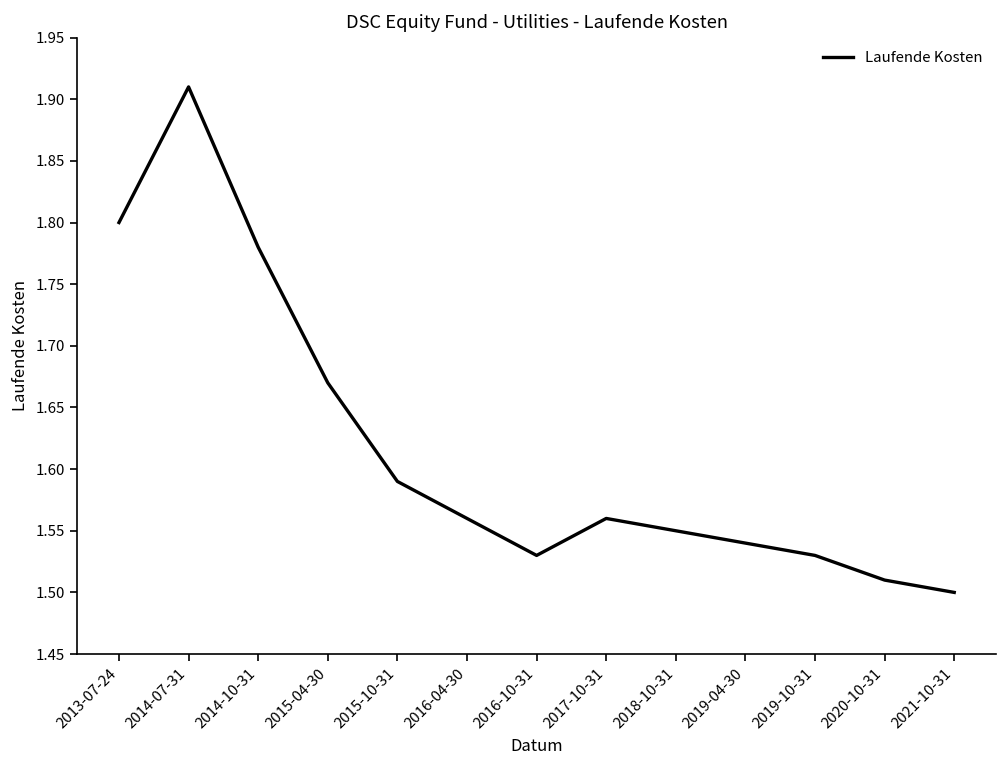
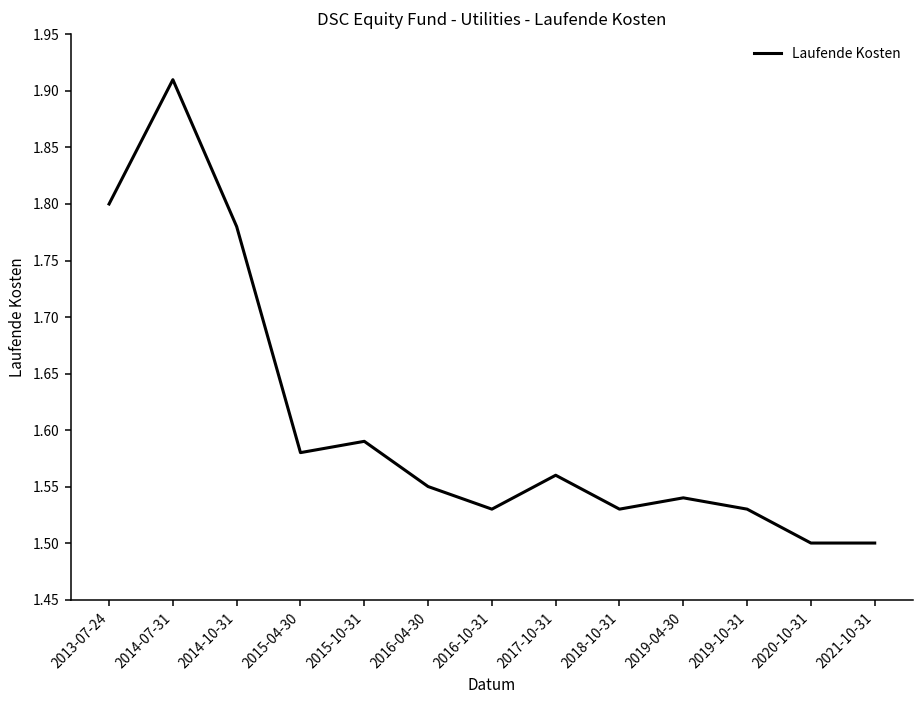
2015-04-30: 1.67 -> 1.58
2016-04-30: 1.56 -> 1.55
2018-10-31: 1.55 -> 1.53
2020-10-31: 1.51 -> 1.50
